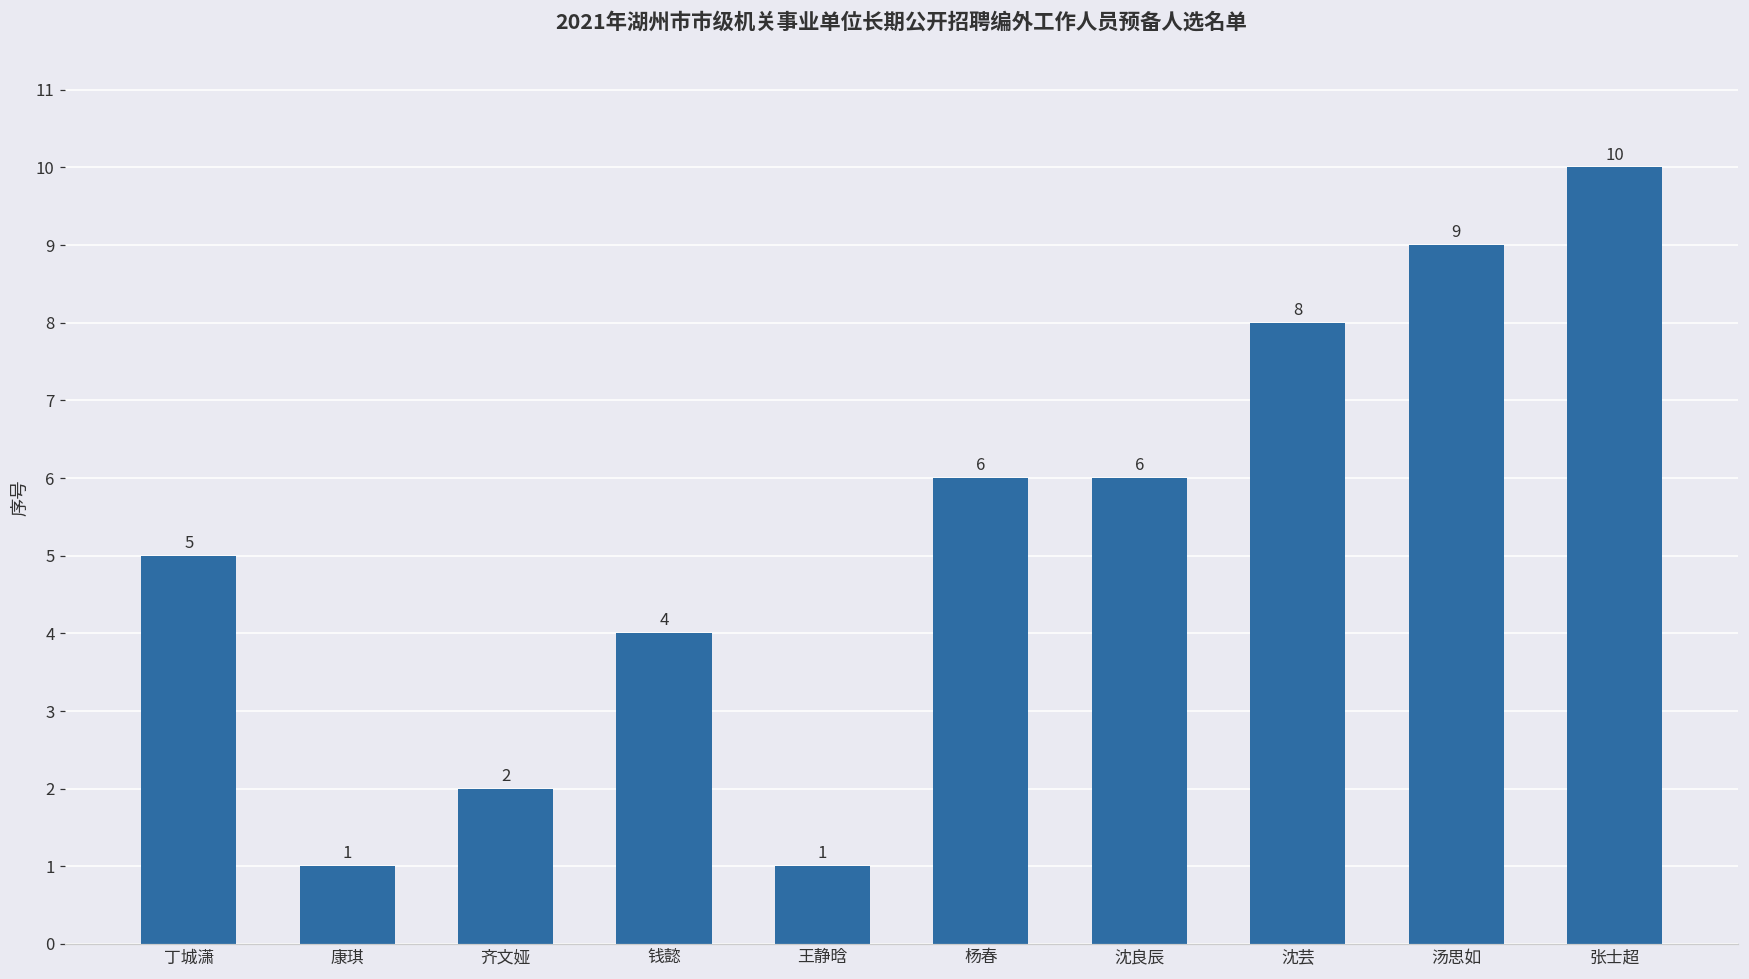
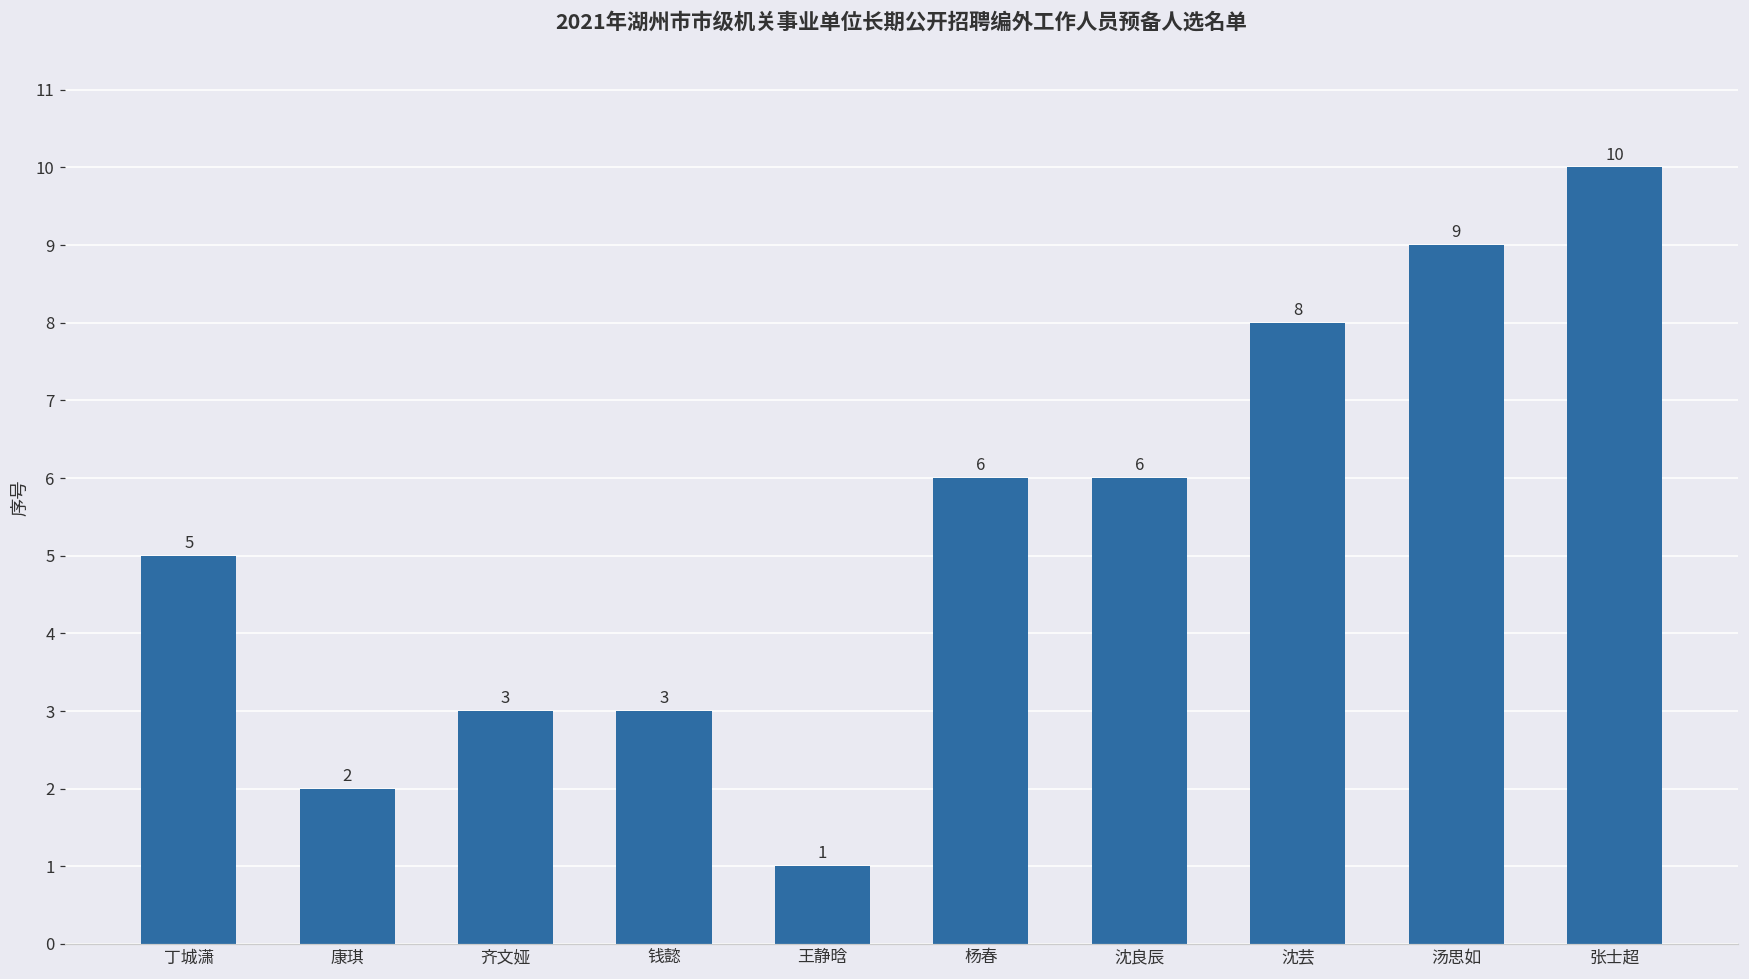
康琪: 1 -> 2
齐文娅: 2 -> 3
钱懿: 4 -> 3
